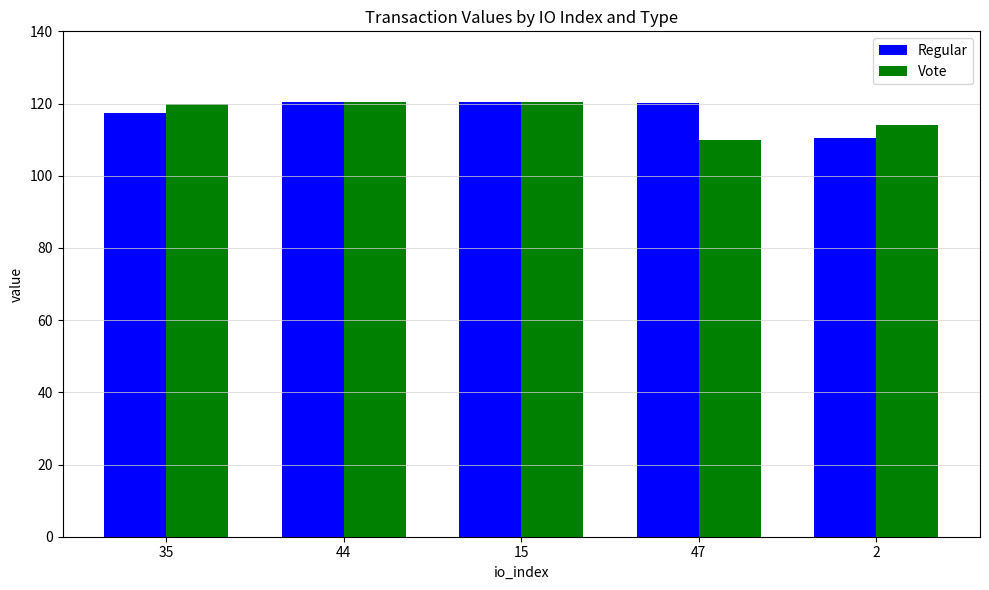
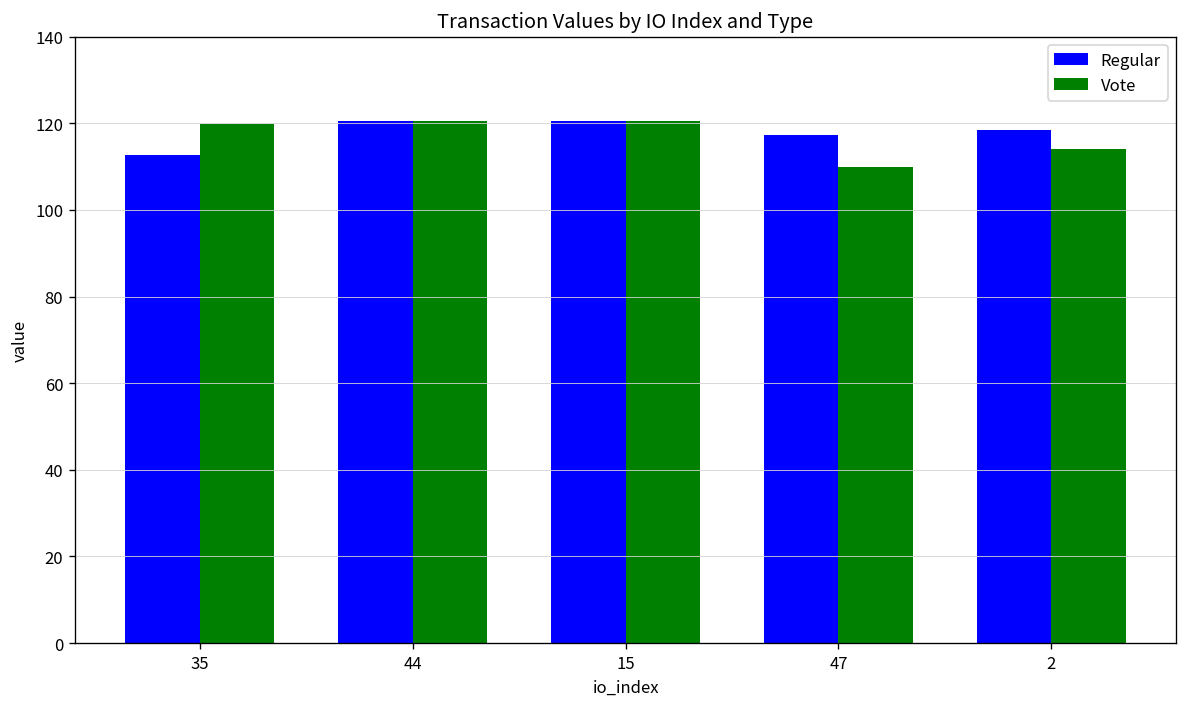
Regular, 35: 117 -> 113
Regular, 47: 120 -> 117
Regular, 2: 110 -> 118
